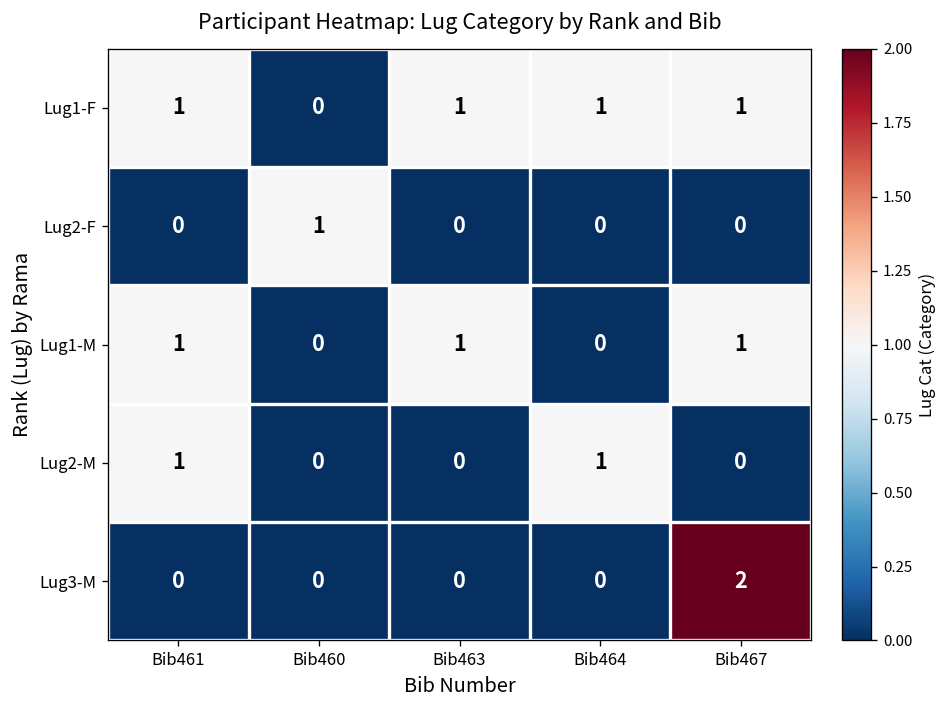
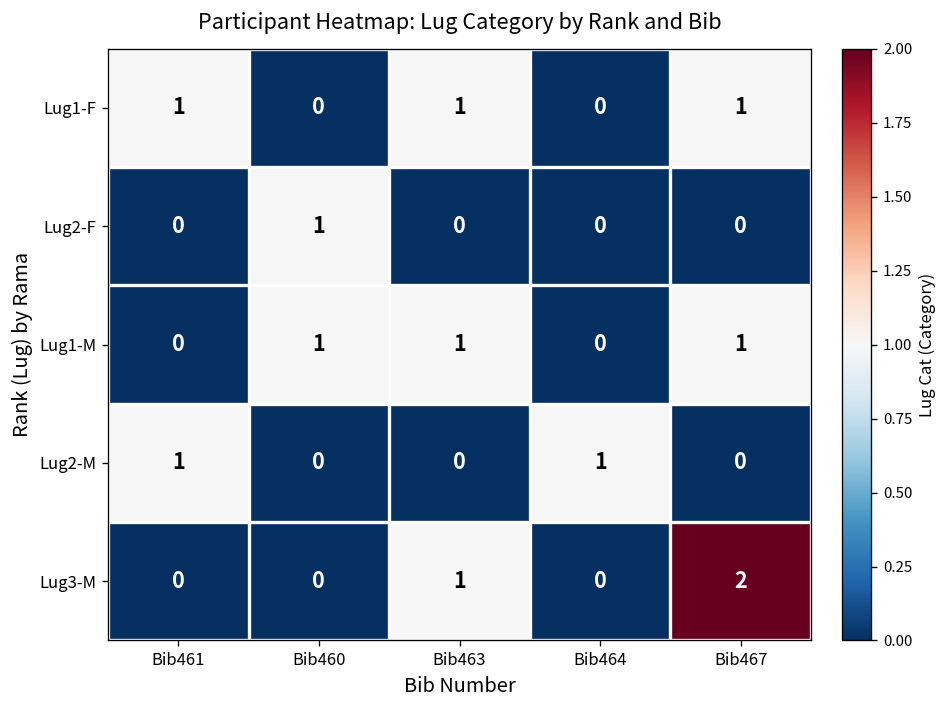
Lug1-F, Bib464: 1 -> 0
Lug1-M, Bib461: 1 -> 0
Lug1-M, Bib460: 0 -> 1
Lug3-M, Bib463: 0 -> 1
